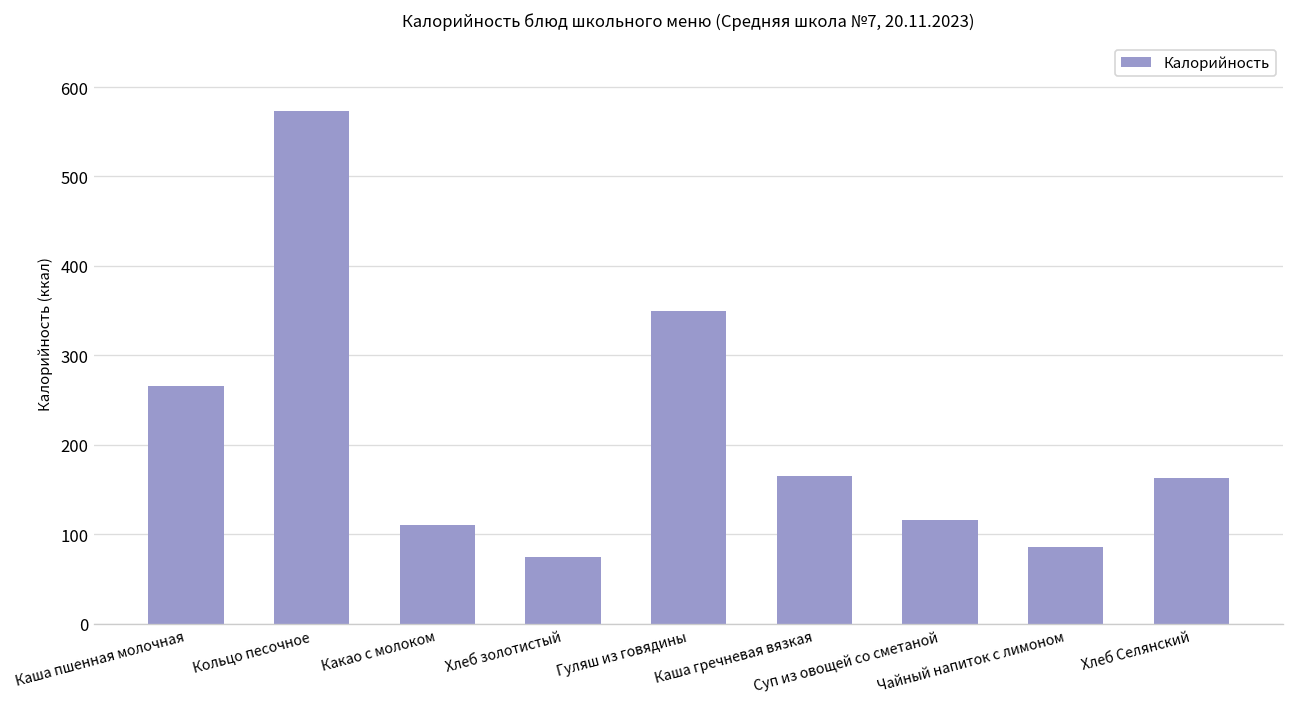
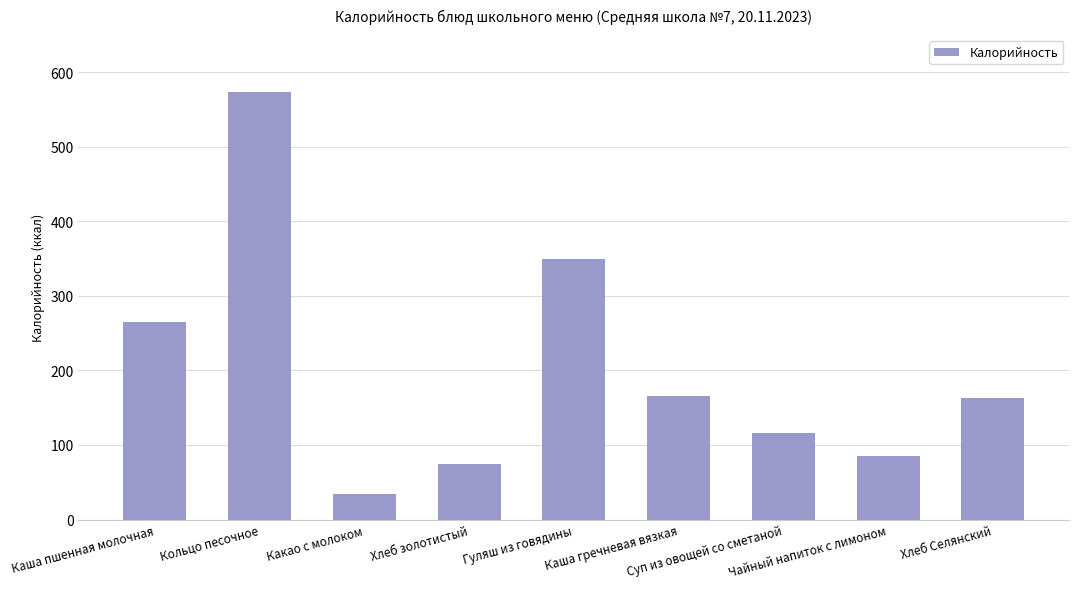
Какао с молоком: 110 -> 30
